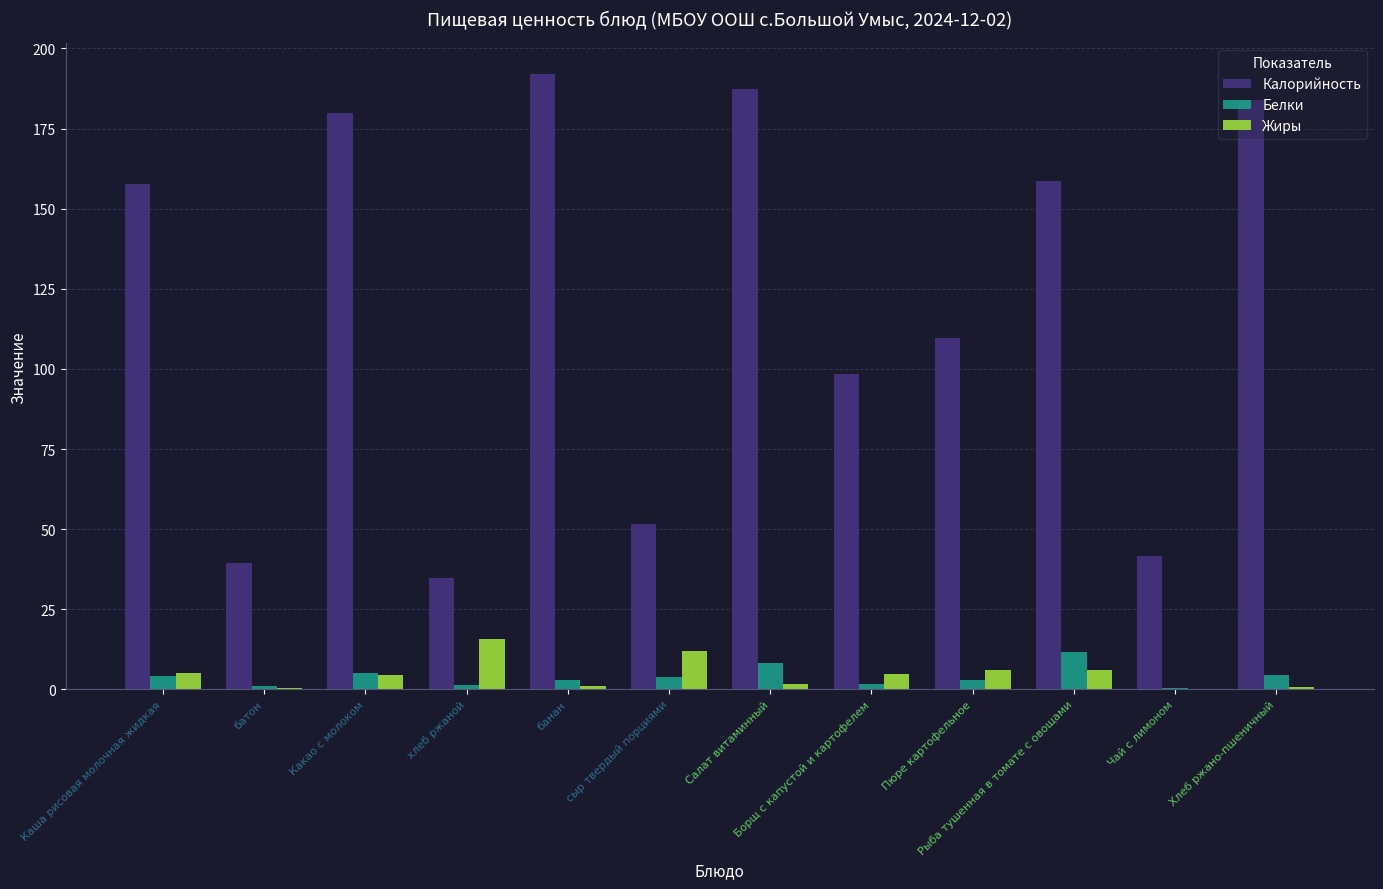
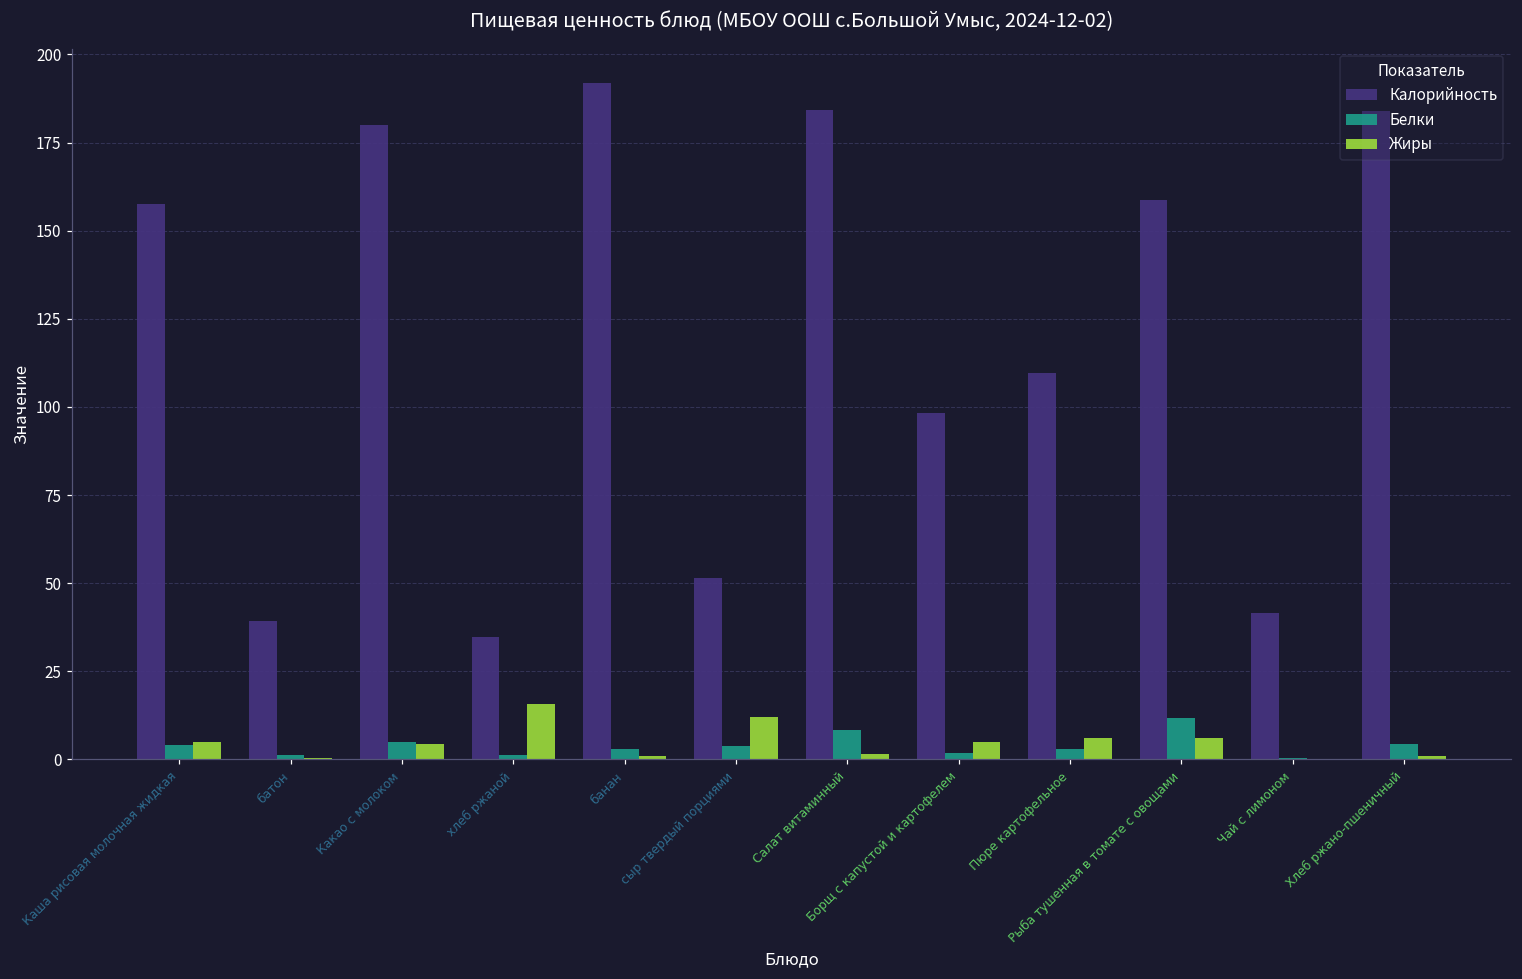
Калорийность, Салат витаминный: 187 -> 184
